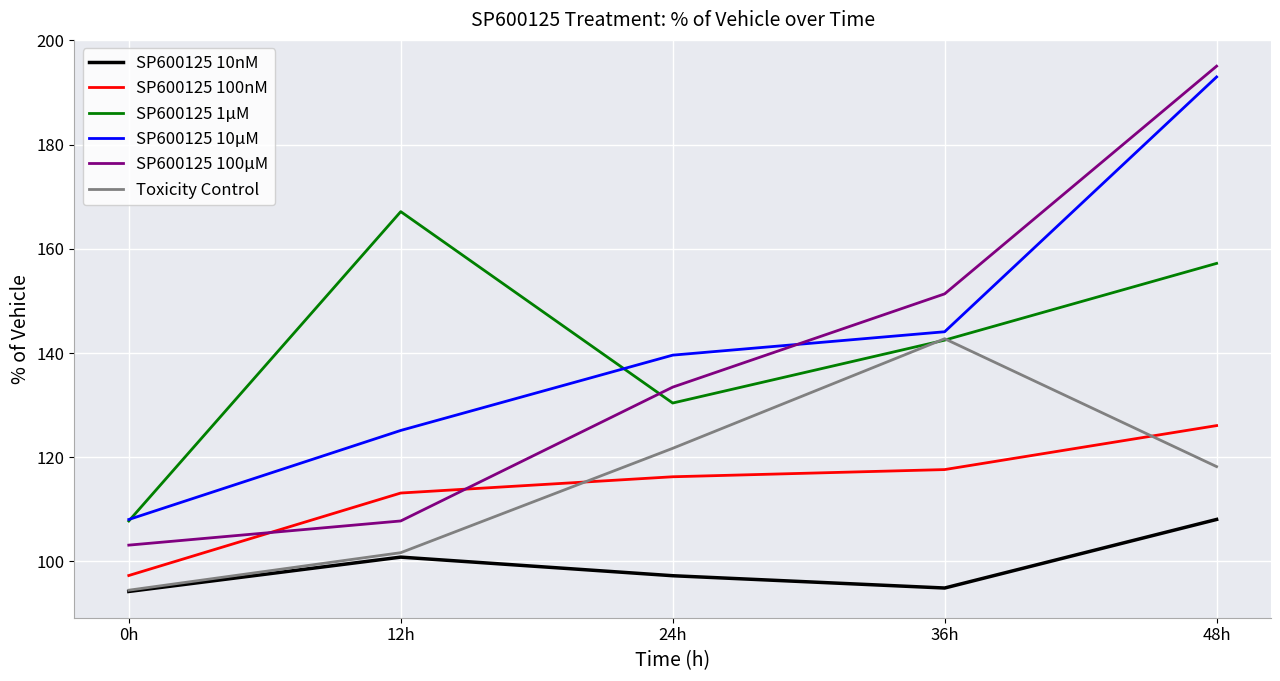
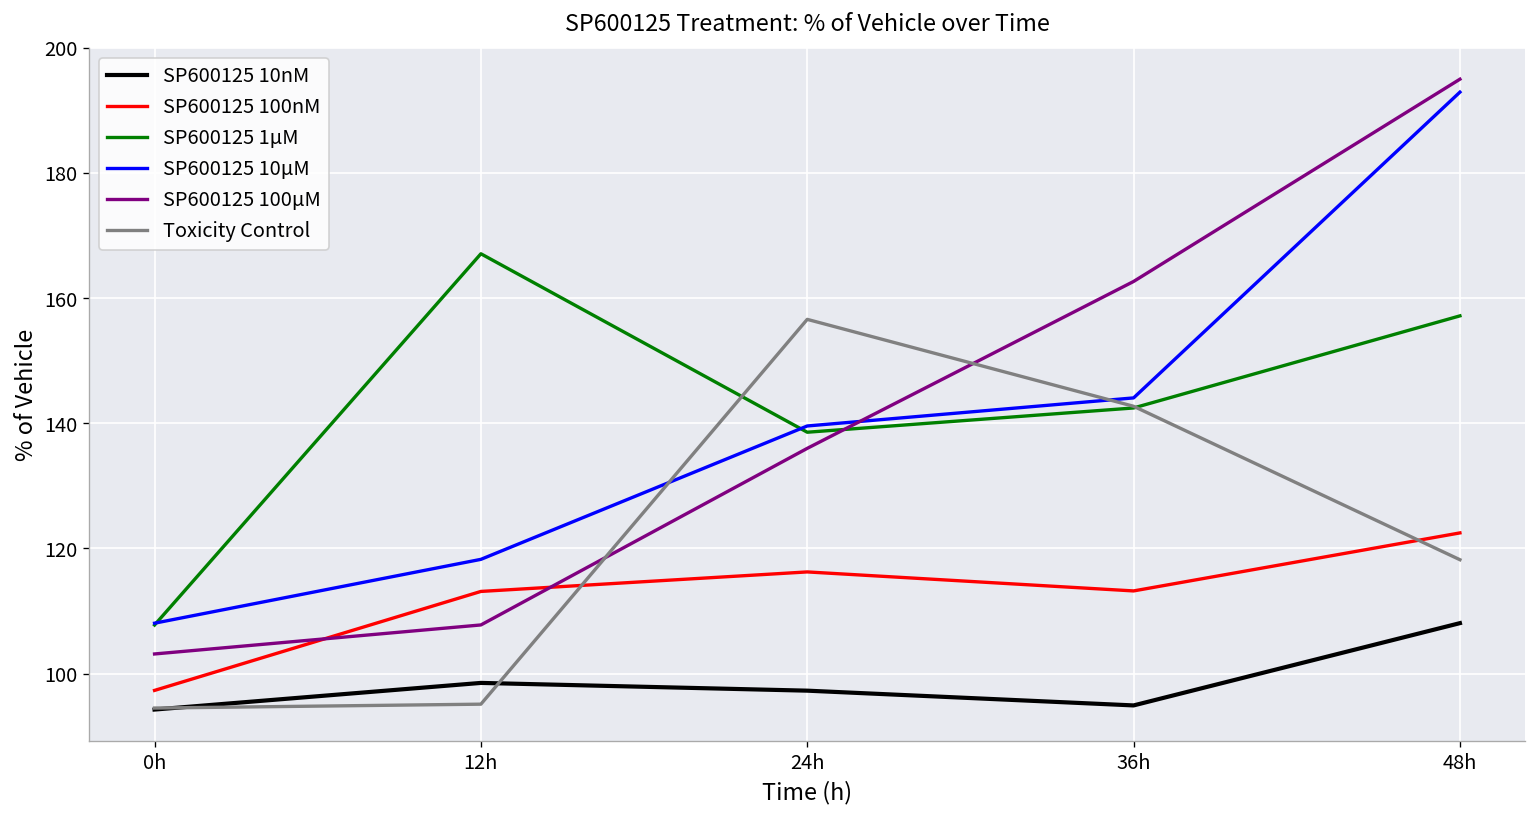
SP600125 10nM, 12h: 101 -> 99
SP600125 10µM, 12h: 125 -> 118
Toxicity Control, 12h: 102 -> 95
SP600125 1µM, 24h: 130 -> 139
SP600125 100µM, 24h: 133 -> 136
Toxicity Control, 24h: 122 -> 157
SP600125 100nM, 36h: 118 -> 113
SP600125 100µM, 36h: 151 -> 163
SP600125 100nM, 48h: 126 -> 122
